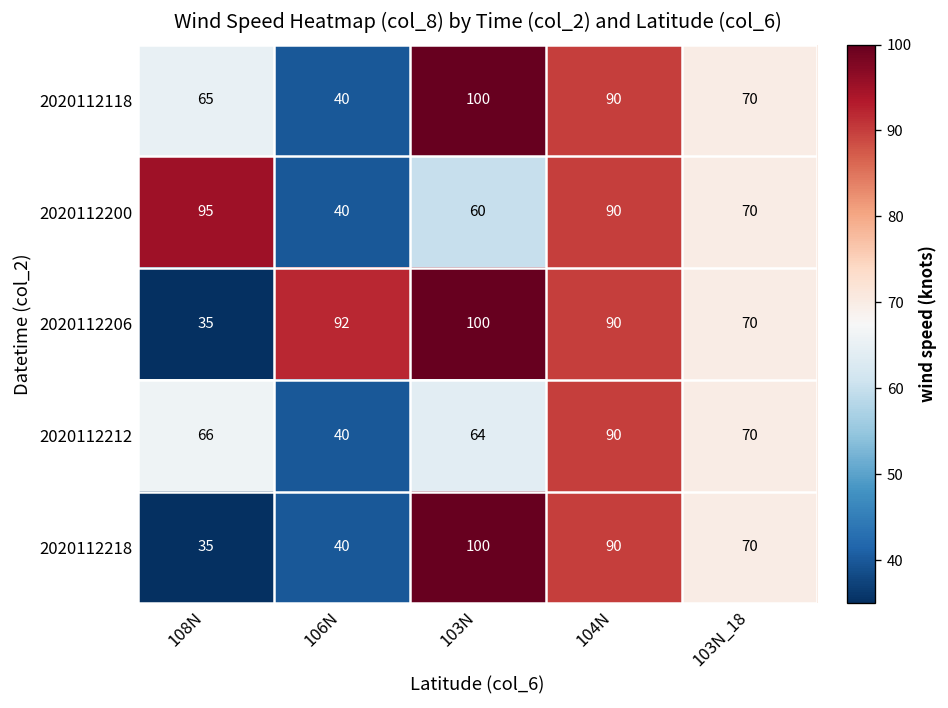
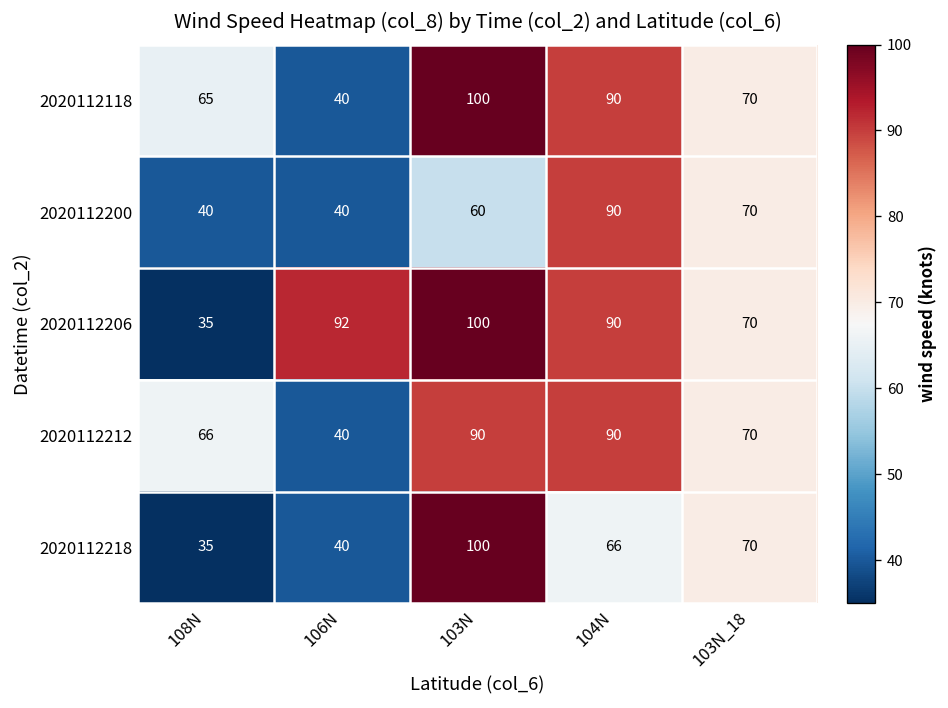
2020112200, 108N: 95 -> 40
2020112212, 103N: 64 -> 90
2020112218, 104N: 90 -> 66
